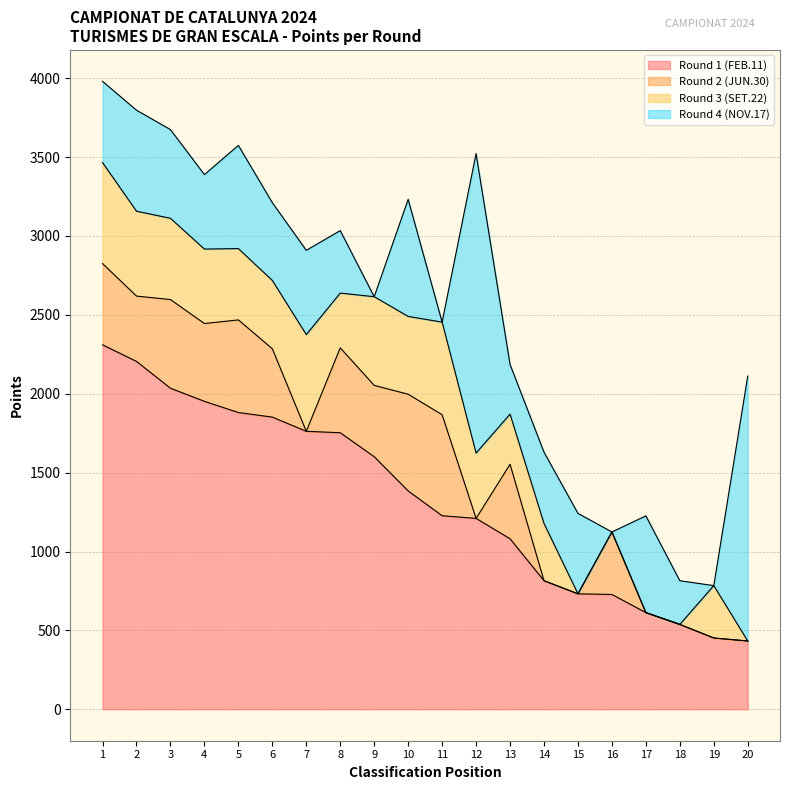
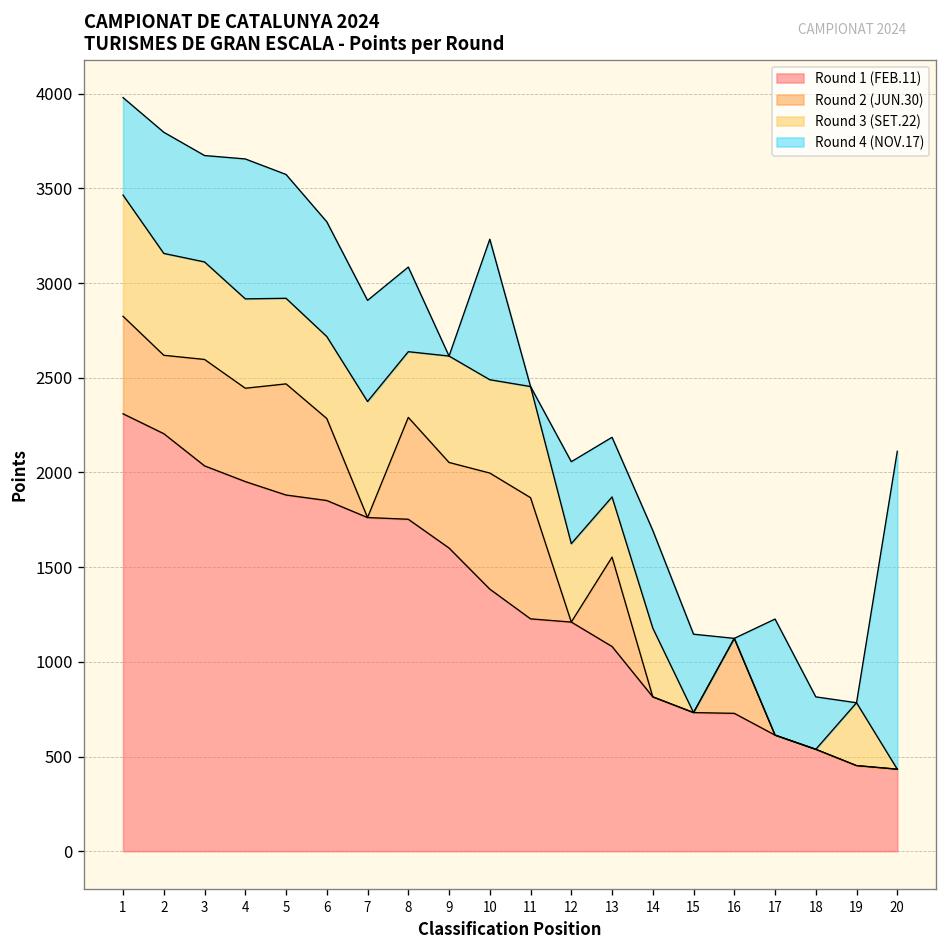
Round 4 (NOV.17), 4: 470 -> 740
Round 4 (NOV.17), 6: 490 -> 610
Round 4 (NOV.17), 8: 400 -> 450
Round 4 (NOV.17), 12: 1900 -> 430
Round 4 (NOV.17), 14: 450 -> 520
Round 4 (NOV.17), 15: 510 -> 410
